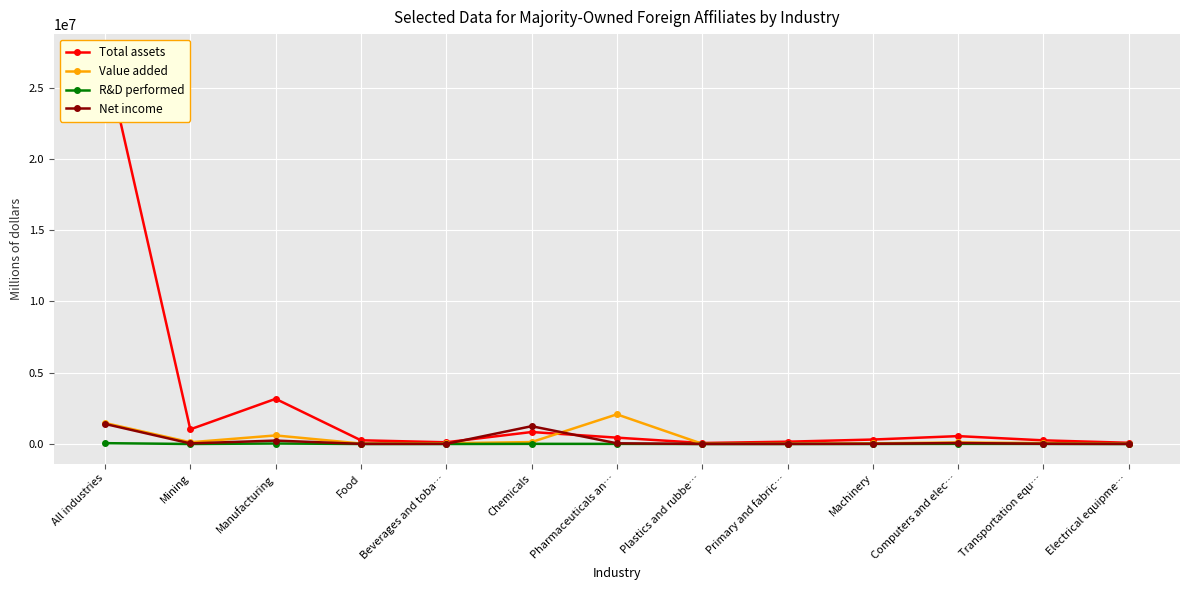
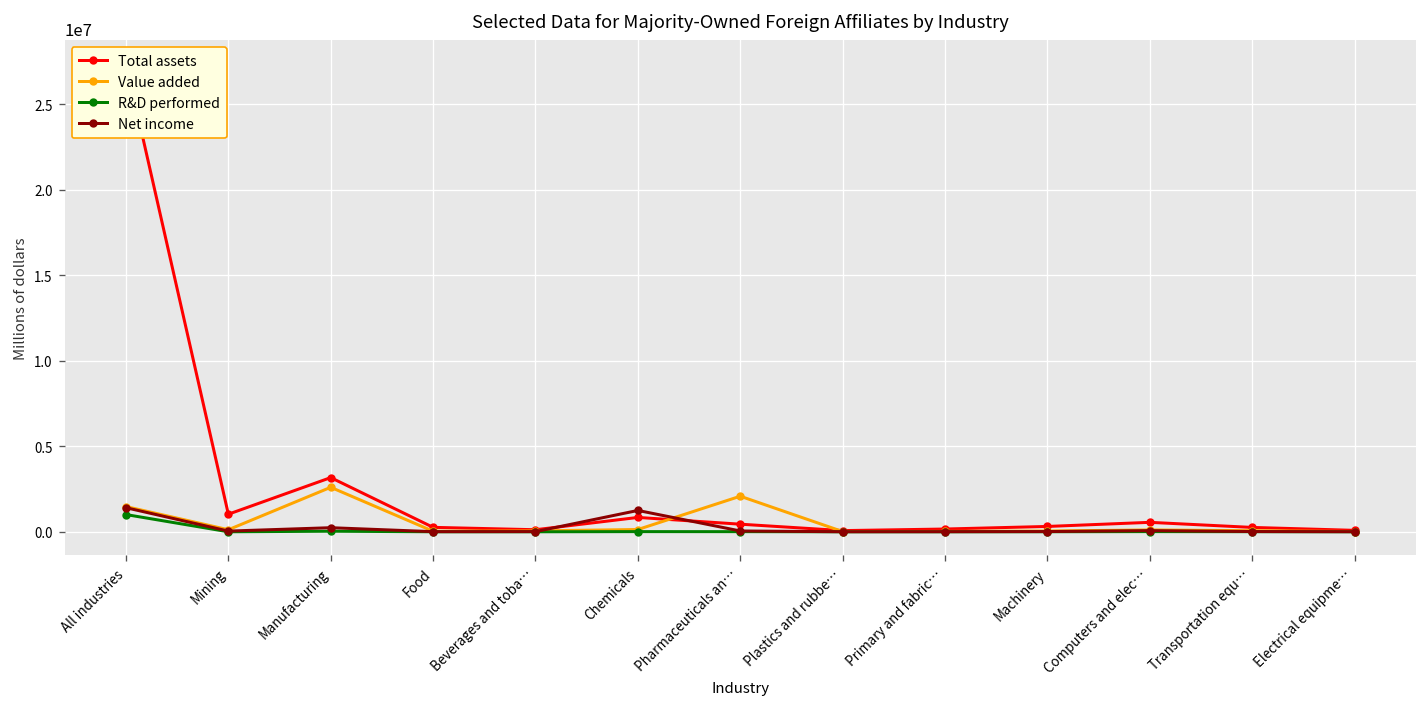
R&D performed, All industries: 100000 -> 1000000
Value added, Manufacturing: 600000 -> 2600000
